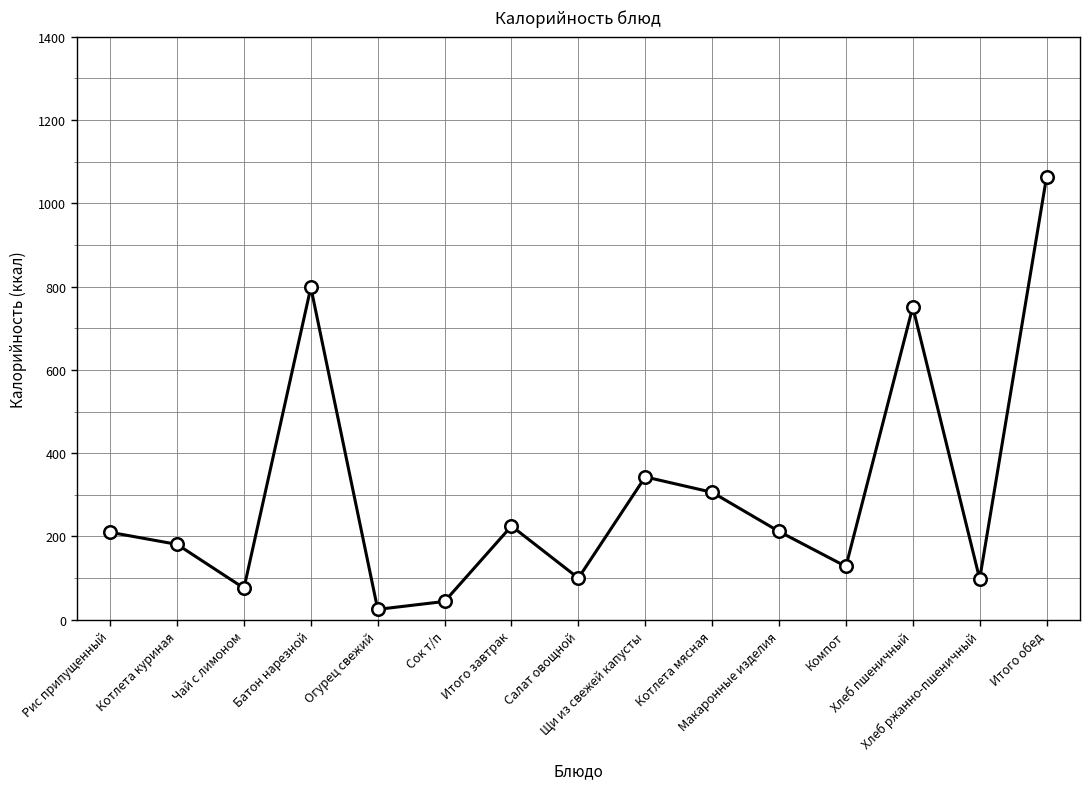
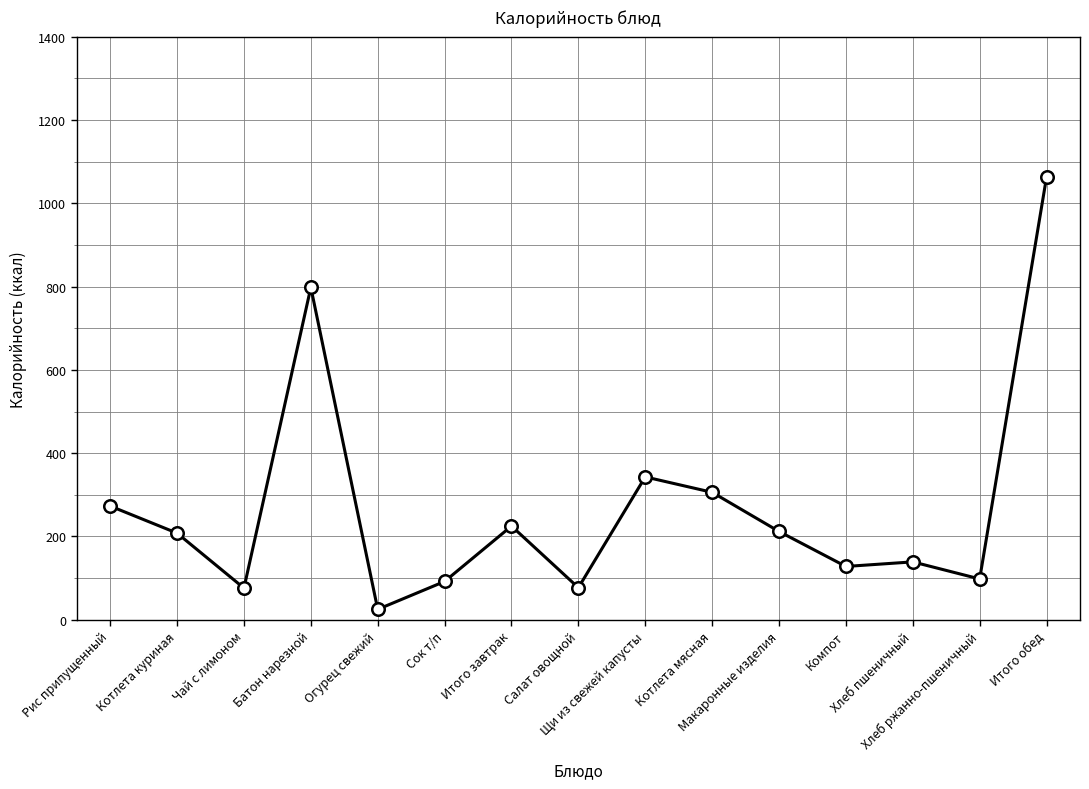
Рис припущенный: 210 -> 270
Котлета куриная: 180 -> 210
Сок т/п: 40 -> 90
Салат овощной: 100 -> 80
Хлеб пшеничный: 750 -> 140
